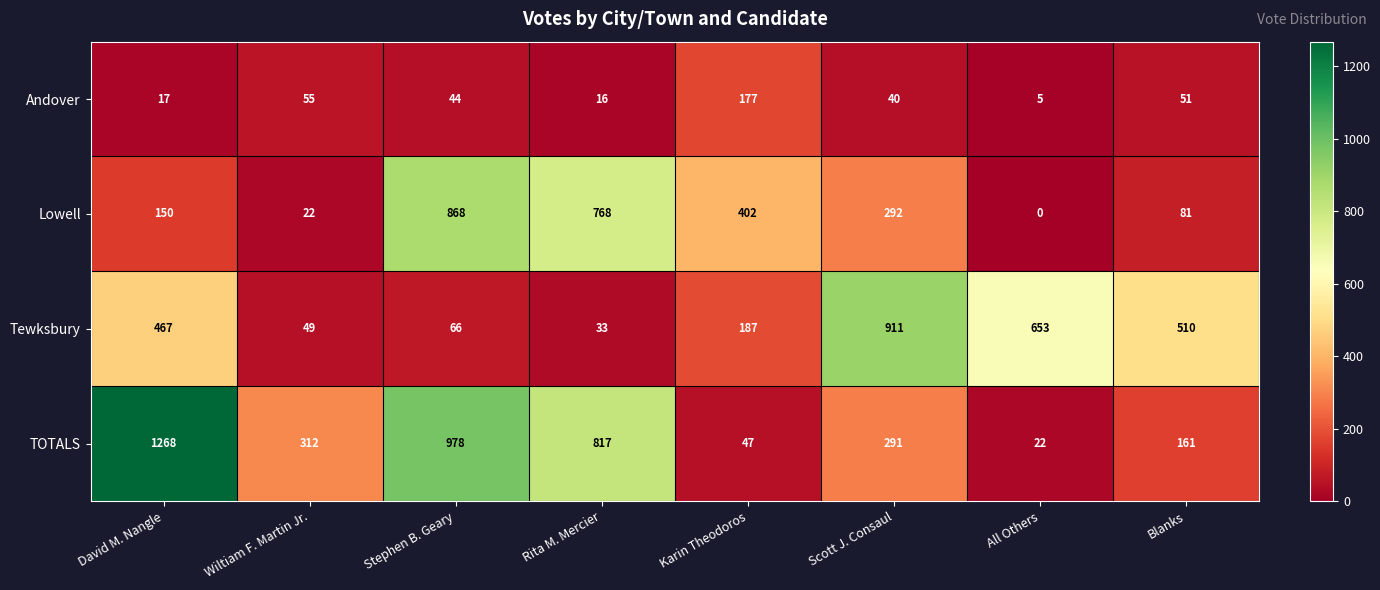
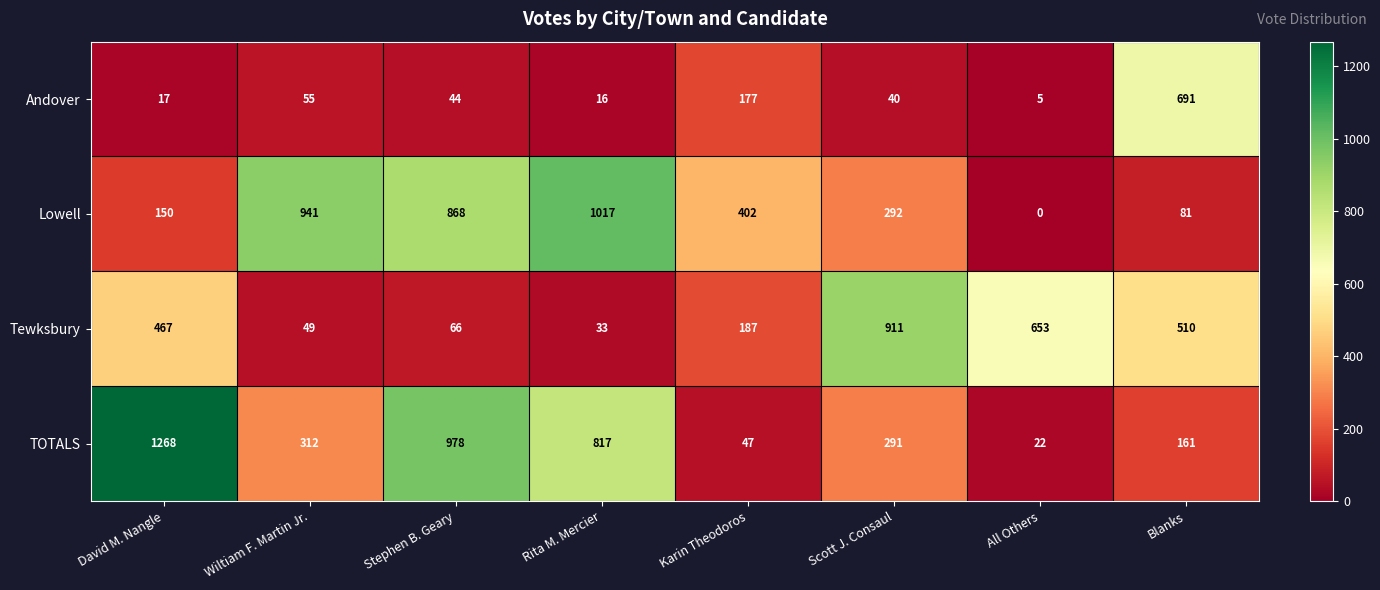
Andover, Blanks: 51 -> 691
Lowell, Wiltiam F. Martin Jr.: 22 -> 941
Lowell, Rita M. Mercier: 768 -> 1017
